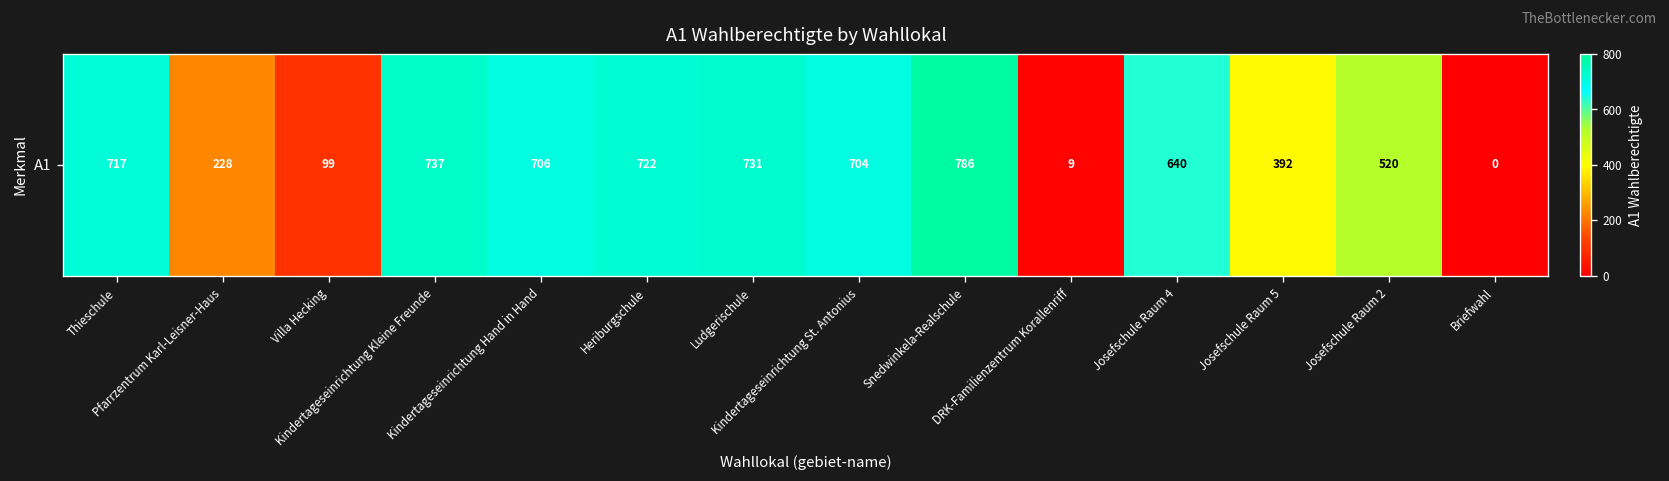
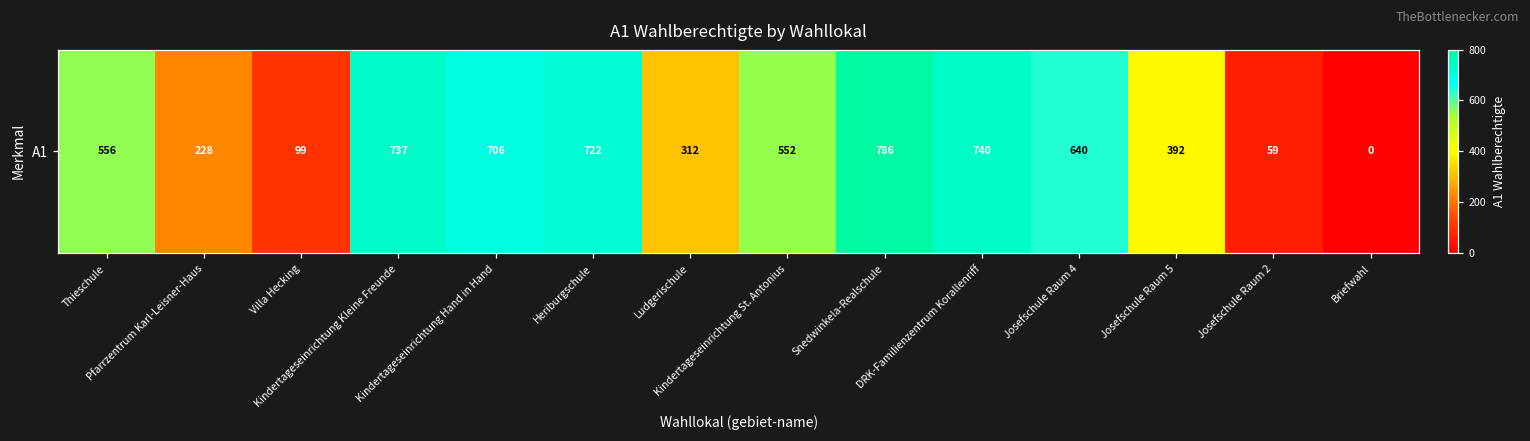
A1, Thieschule: 717 -> 556
A1, Ludgerischule: 731 -> 312
A1, Kindertageseinrichtung St. Antonius: 704 -> 552
A1, DRK-Familienzentrum Korallenriff: 9 -> 740
A1, Josefschule Raum 2: 520 -> 59
